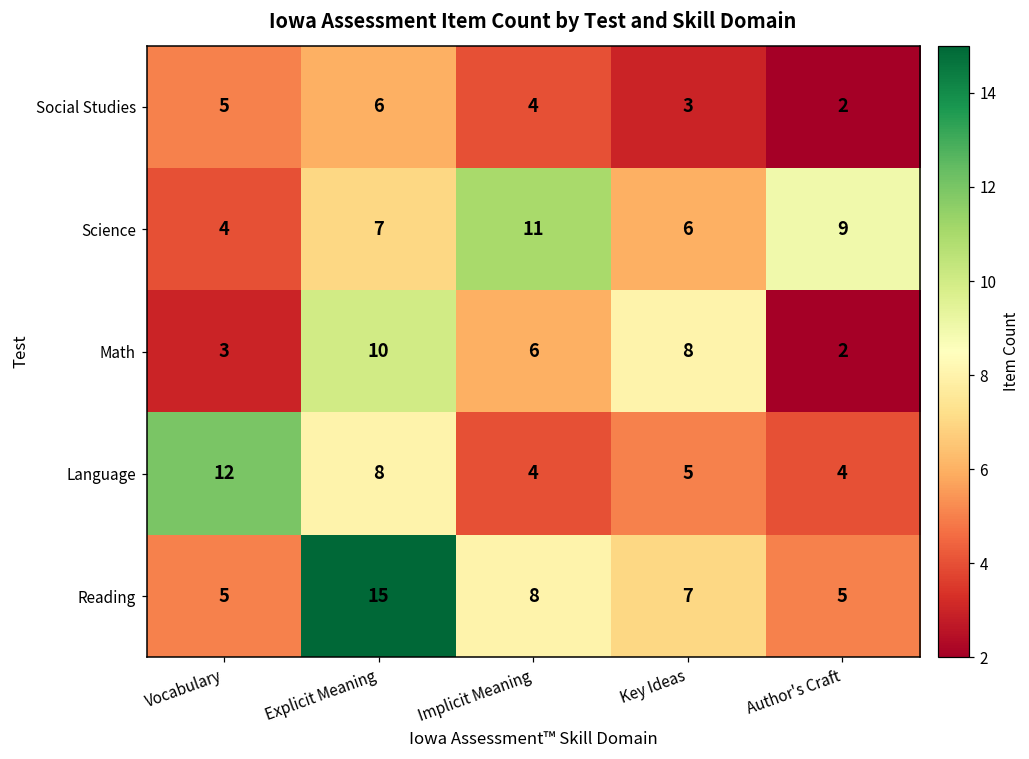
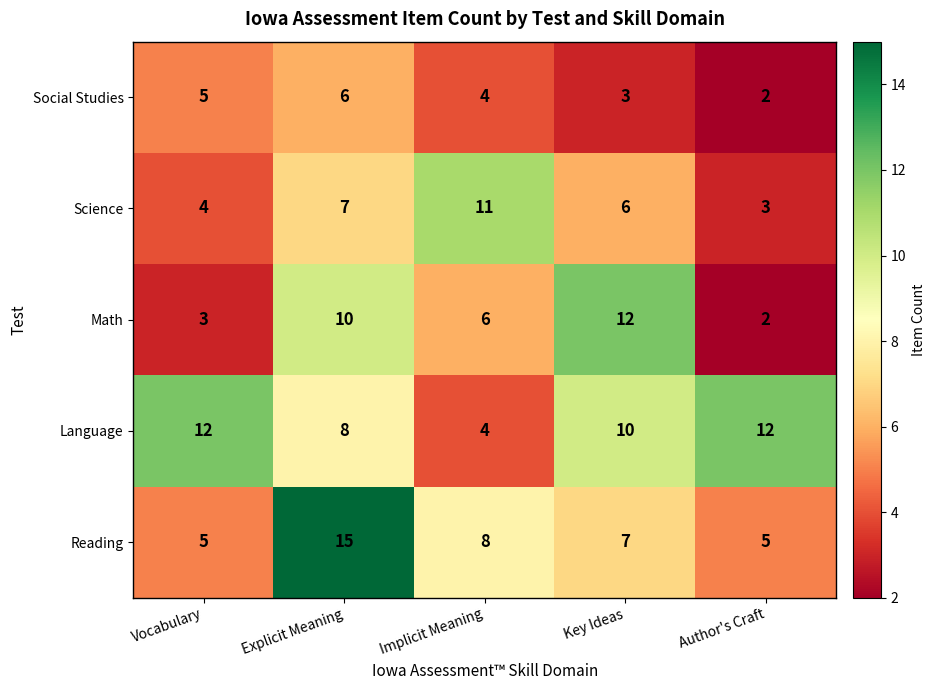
Science, Author's Craft: 9 -> 3
Math, Key Ideas: 8 -> 12
Language, Key Ideas: 5 -> 10
Language, Author's Craft: 4 -> 12
